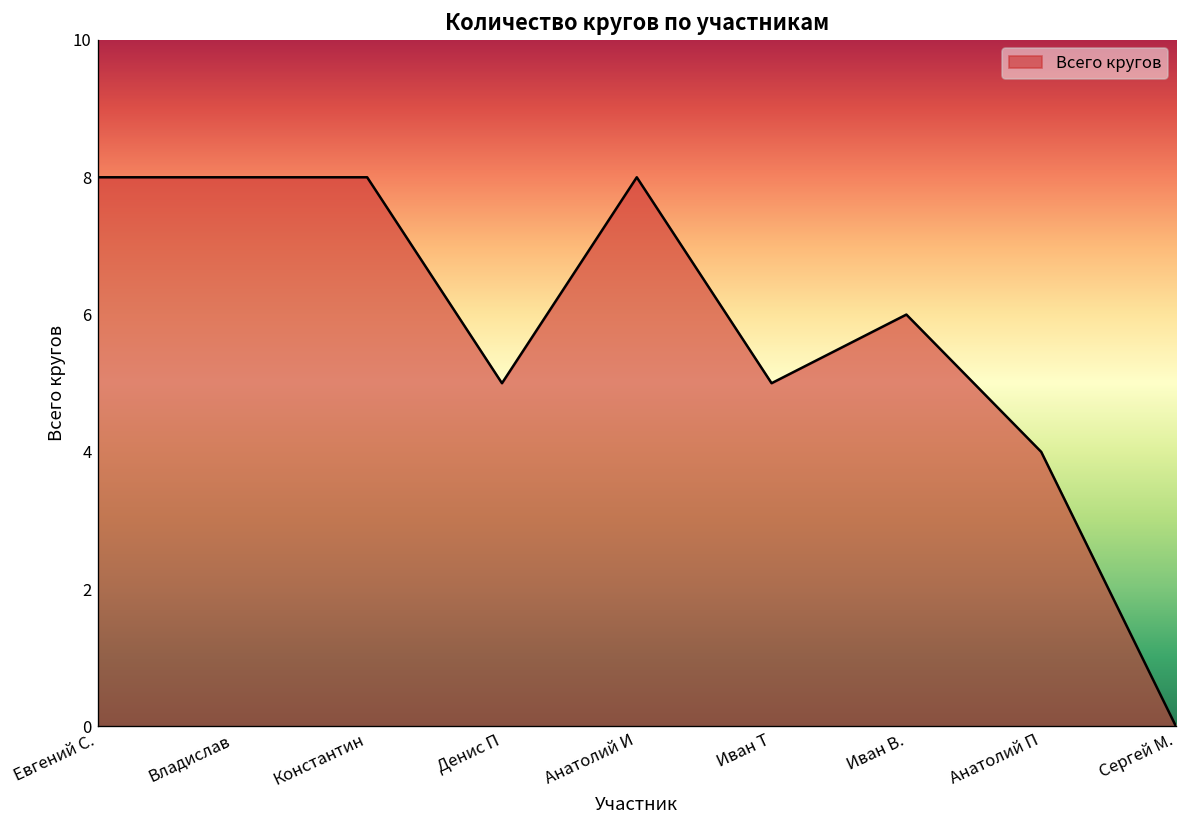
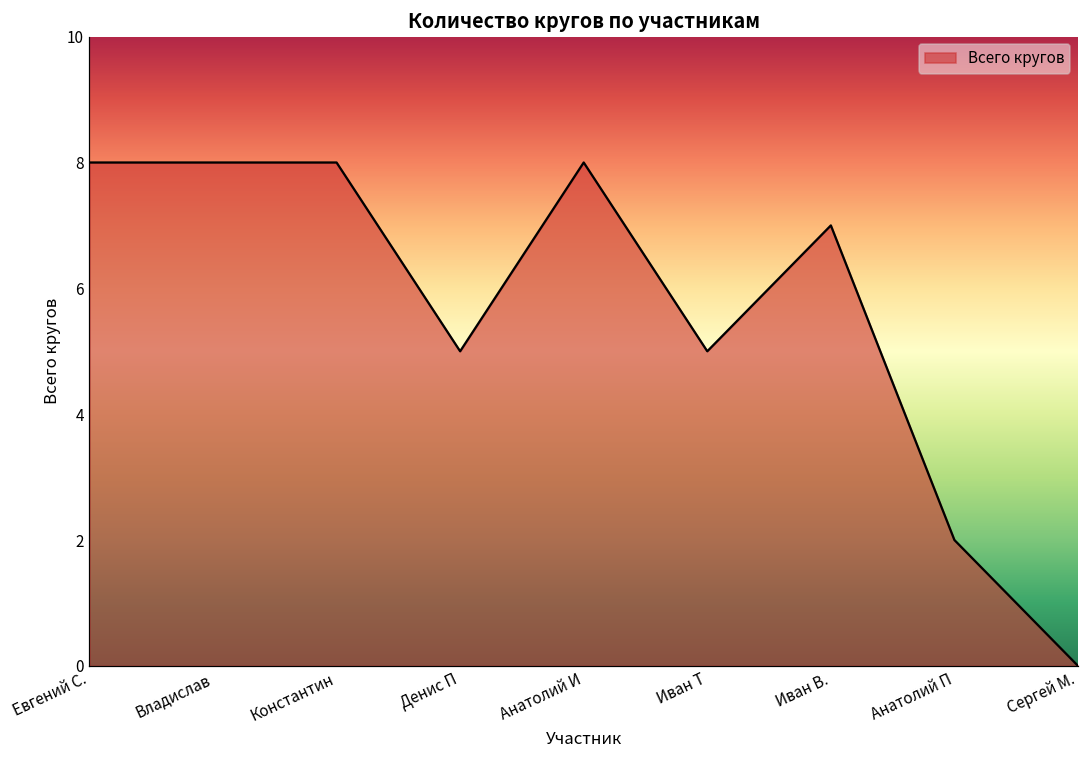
Иван В.: 6 -> 7
Анатолий П: 4 -> 2
